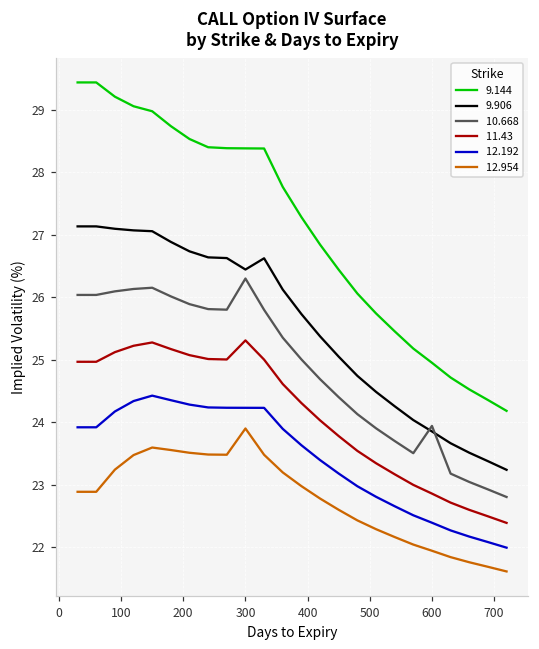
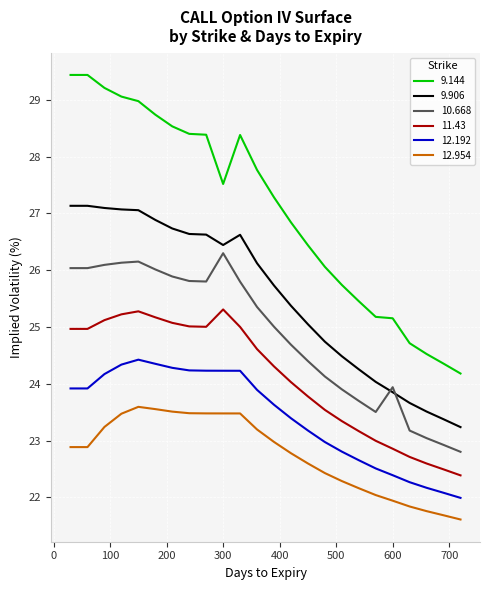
9.144, 300: 28.4 -> 27.5
12.954, 300: 23.9 -> 23.5
9.144, 600: 25.0 -> 25.2
